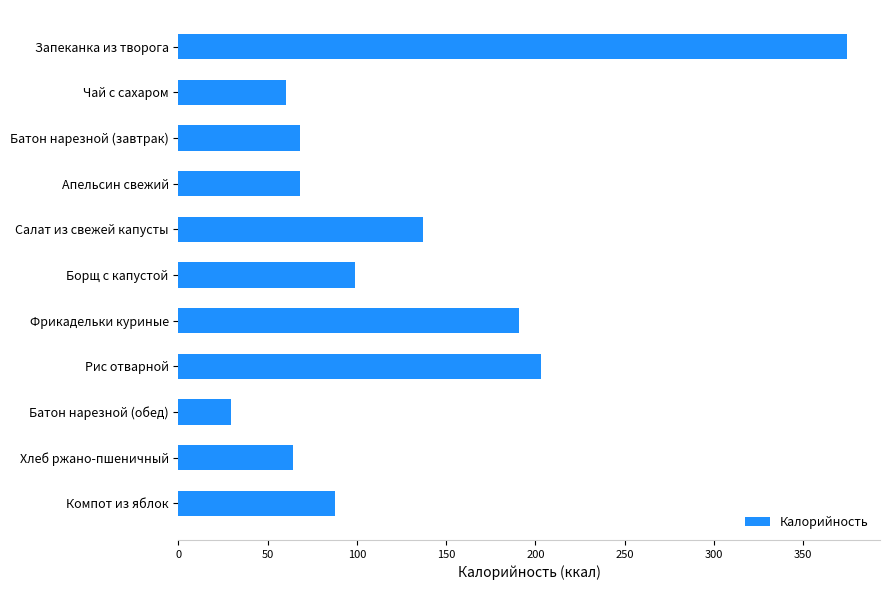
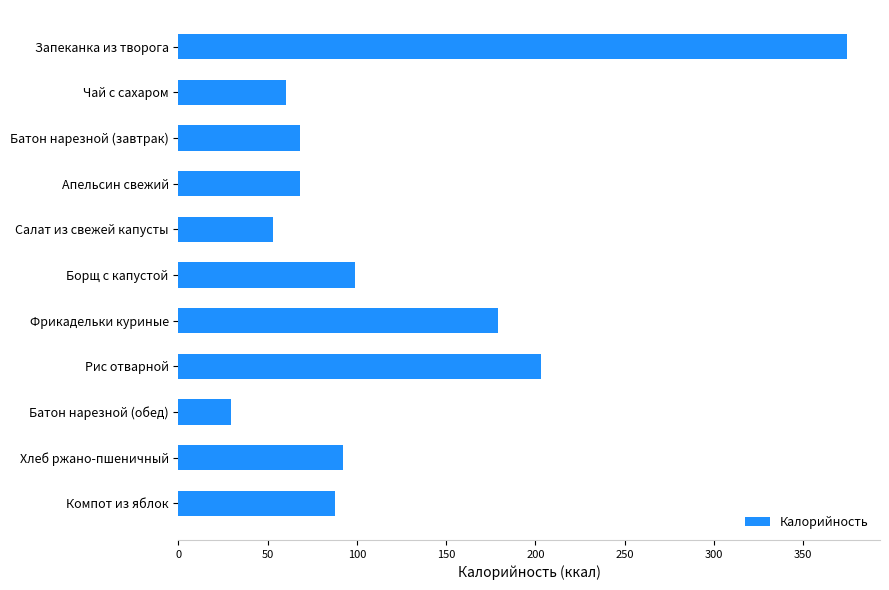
Салат из свежей капусты: 137 -> 53
Фрикадельки куриные: 191 -> 179
Хлеб ржано-пшеничный: 64 -> 92
